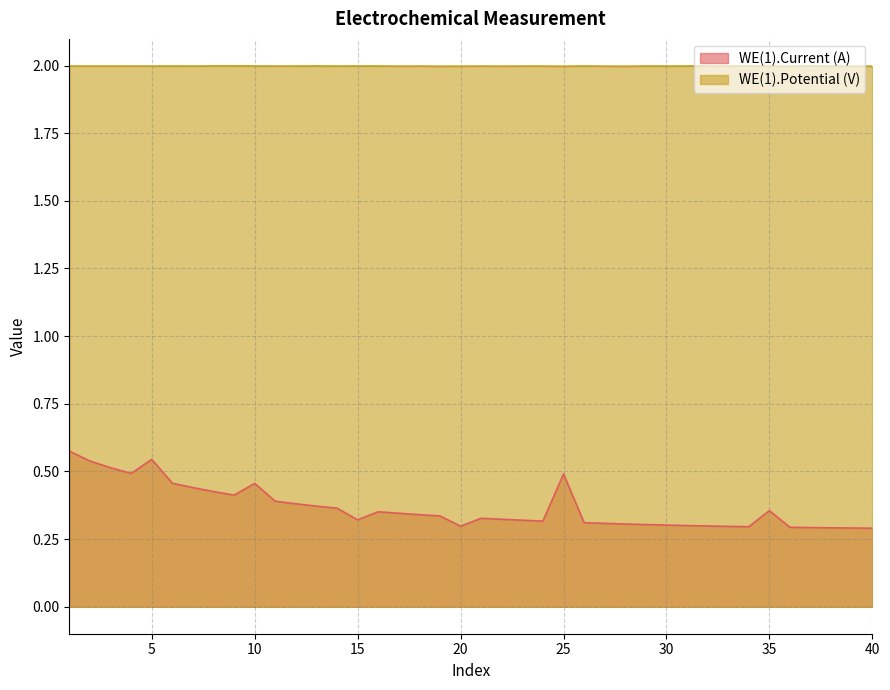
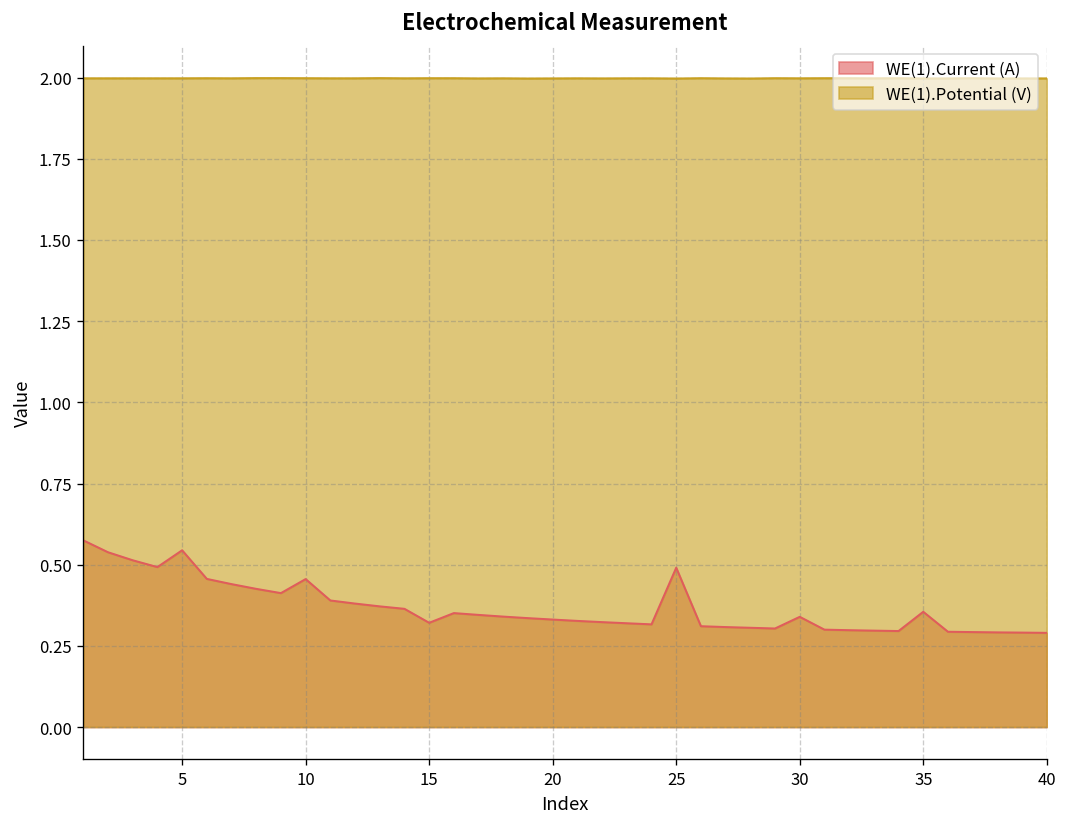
WE(1).Current (A), 20: 0.30 -> 0.33
WE(1).Current (A), 30: 0.30 -> 0.34
